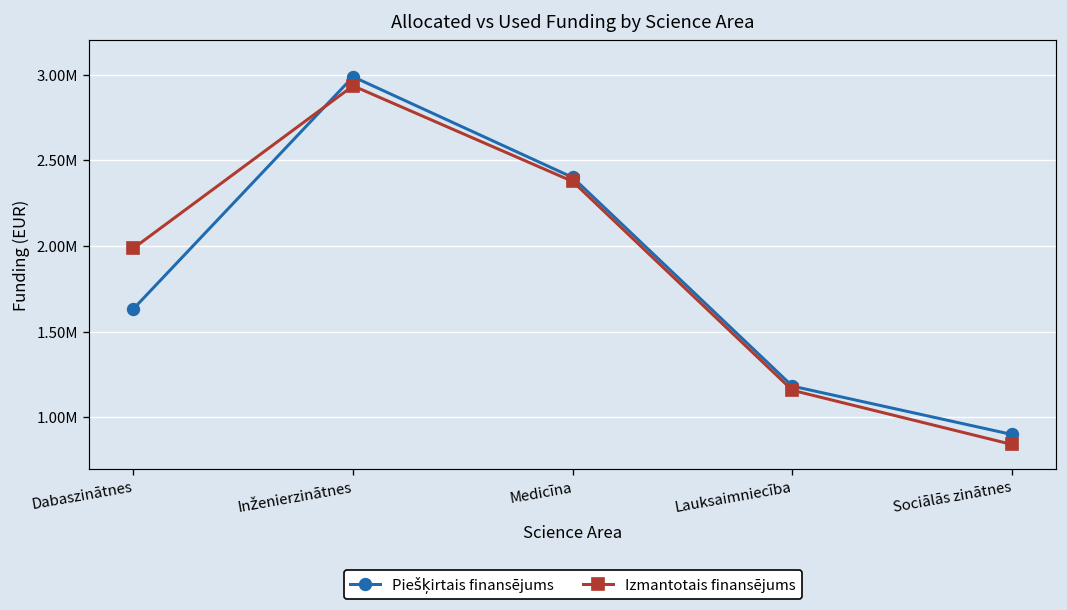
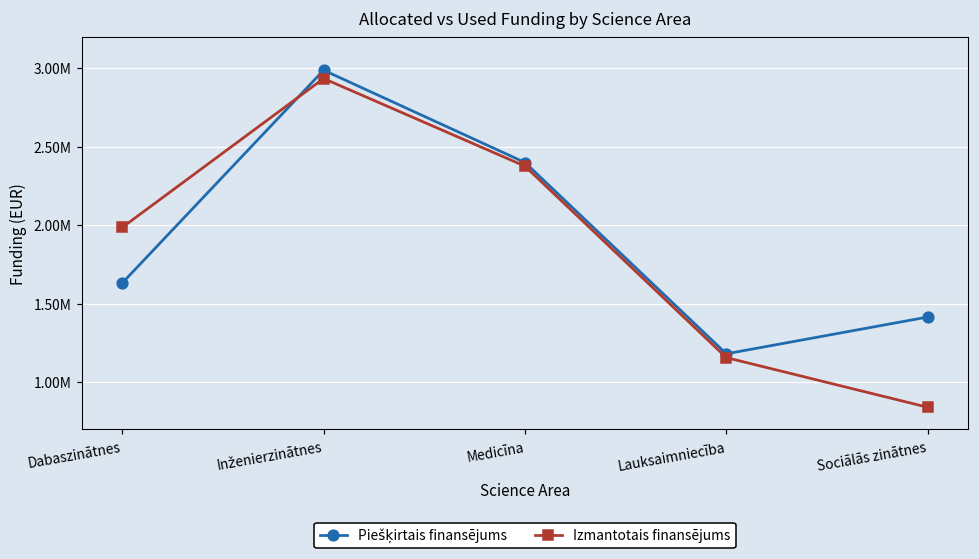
Piešķirtais finansējums, Sociālās zinātnes: 900000 -> 1420000
